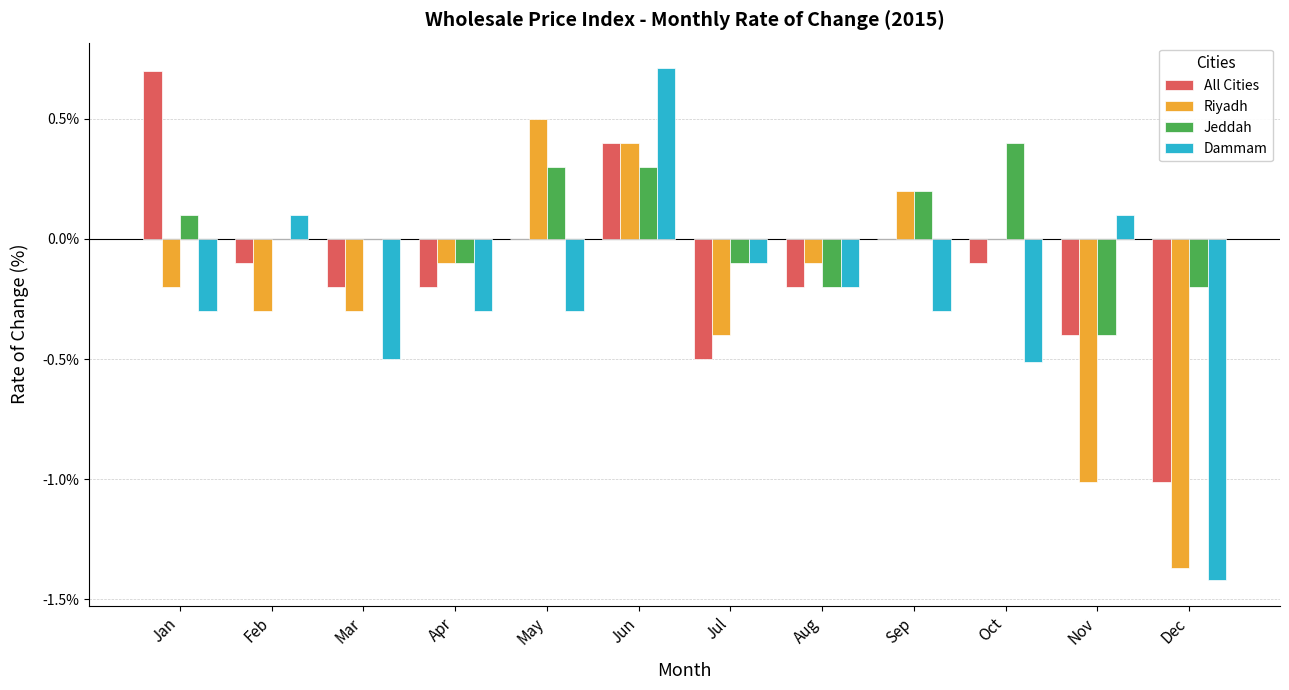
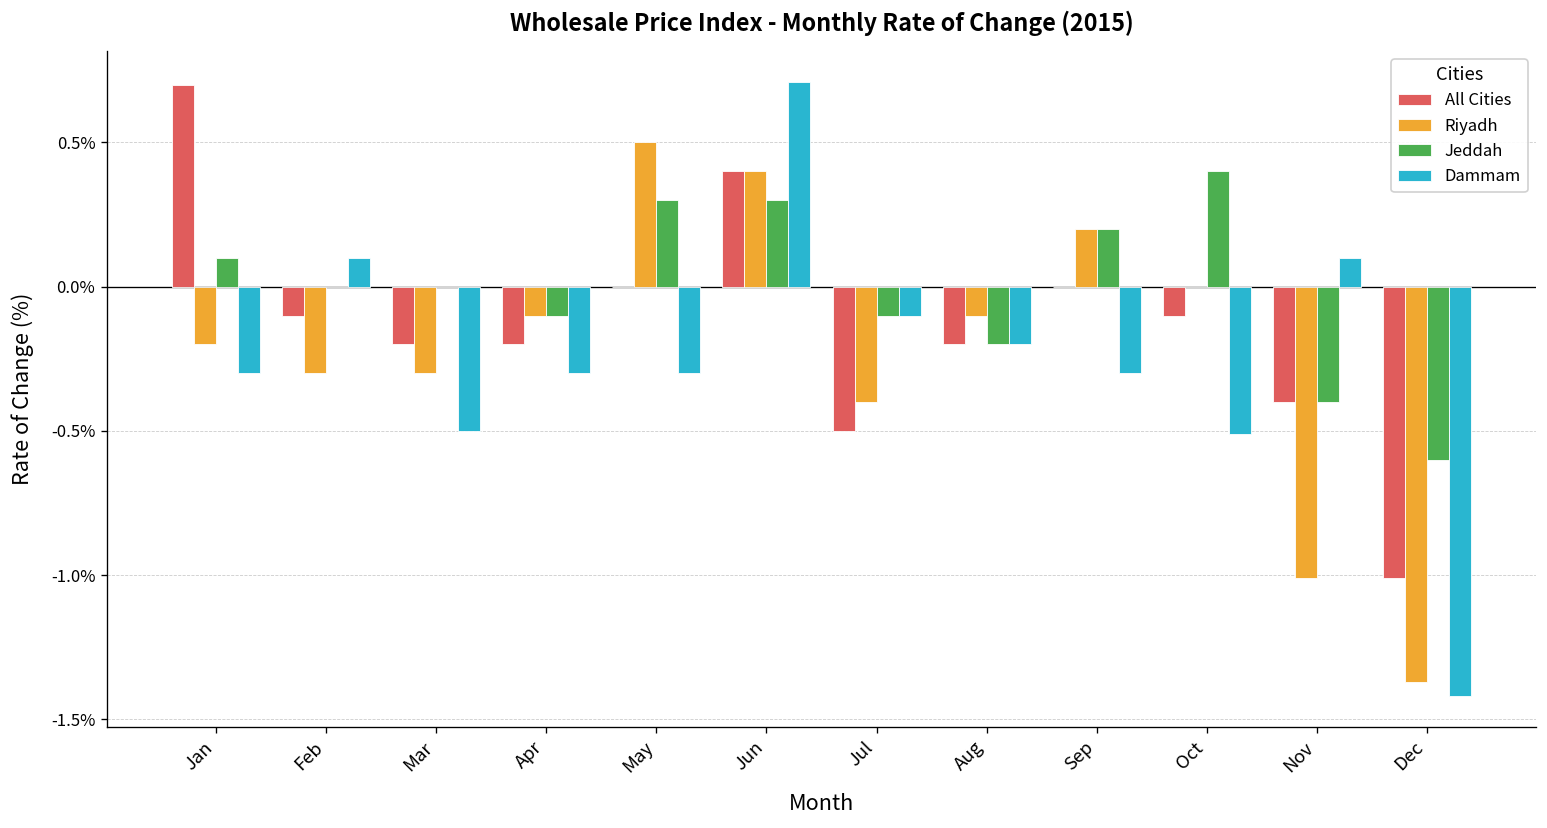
Jeddah, Dec: -0.2% -> -0.6%
